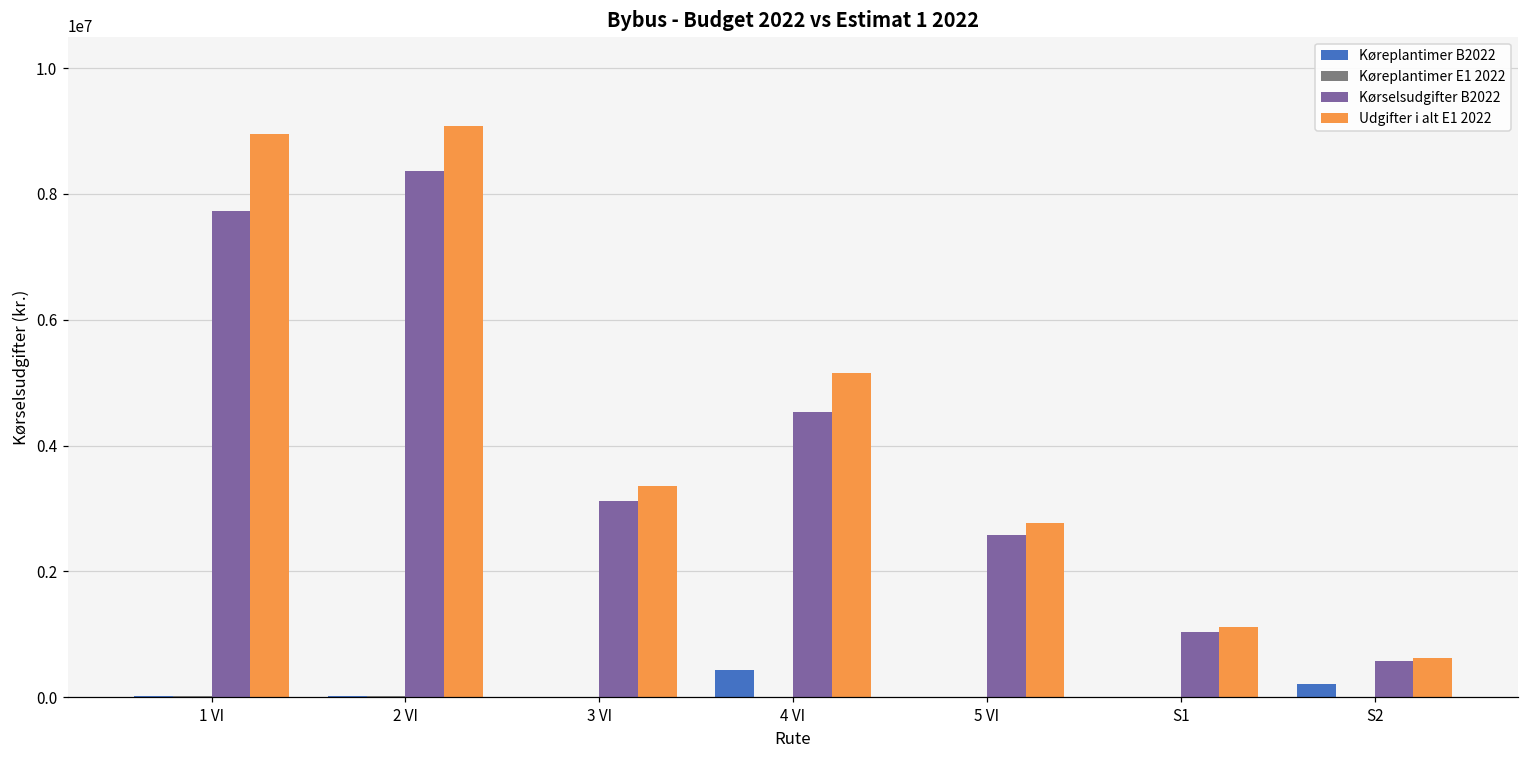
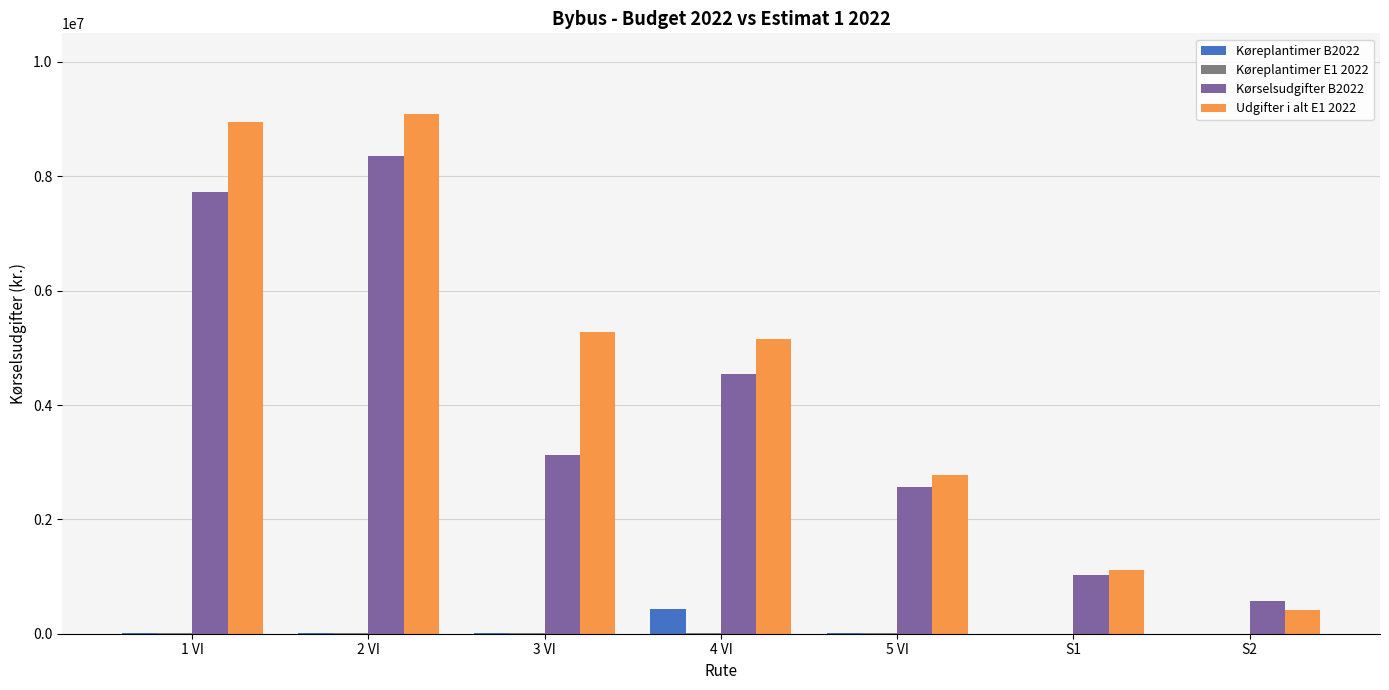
Udgifter i alt E1 2022, 3 VI: 3400000 -> 5300000
Køreplantimer B2022, S2: 200000 -> 0
Udgifter i alt E1 2022, S2: 600000 -> 400000
